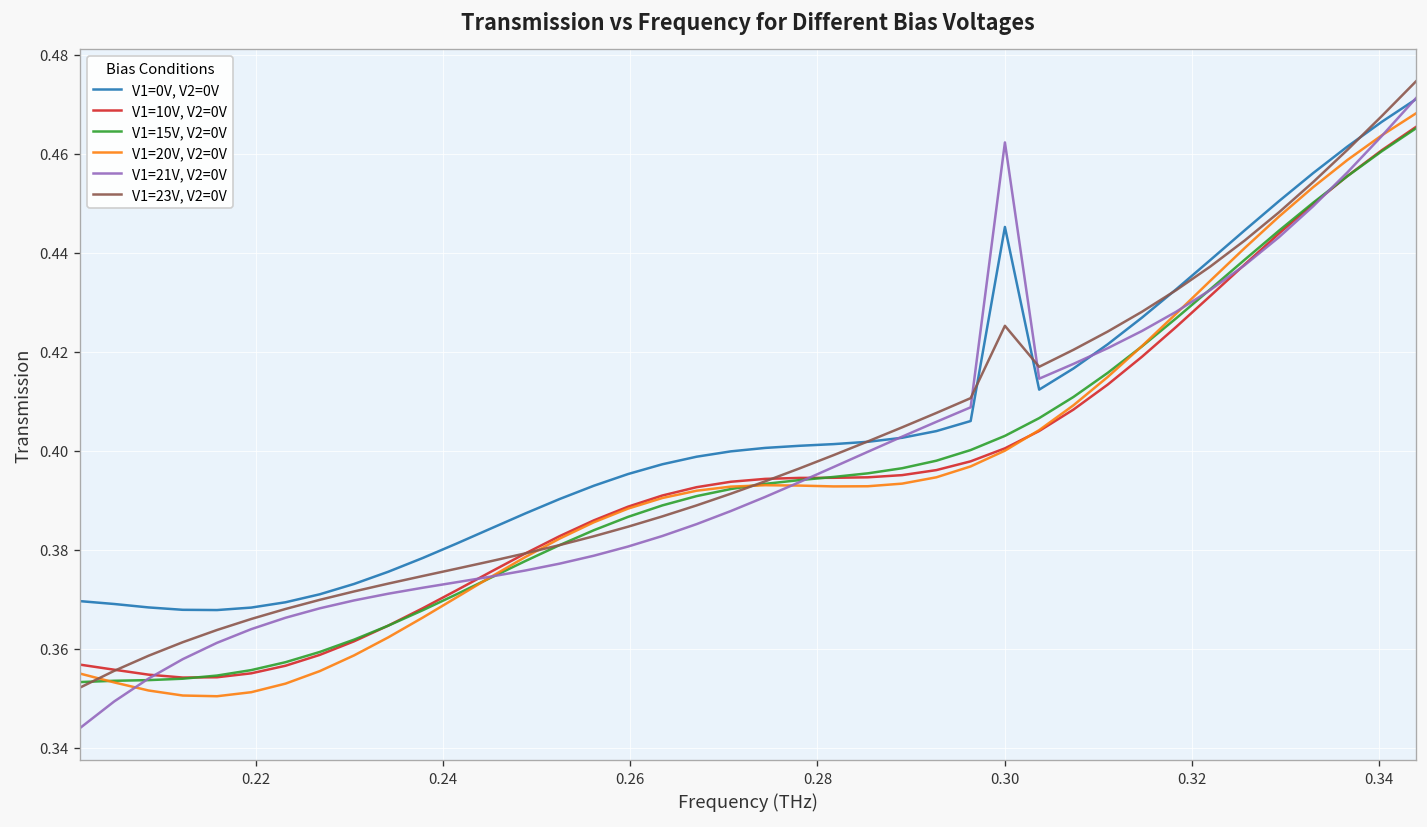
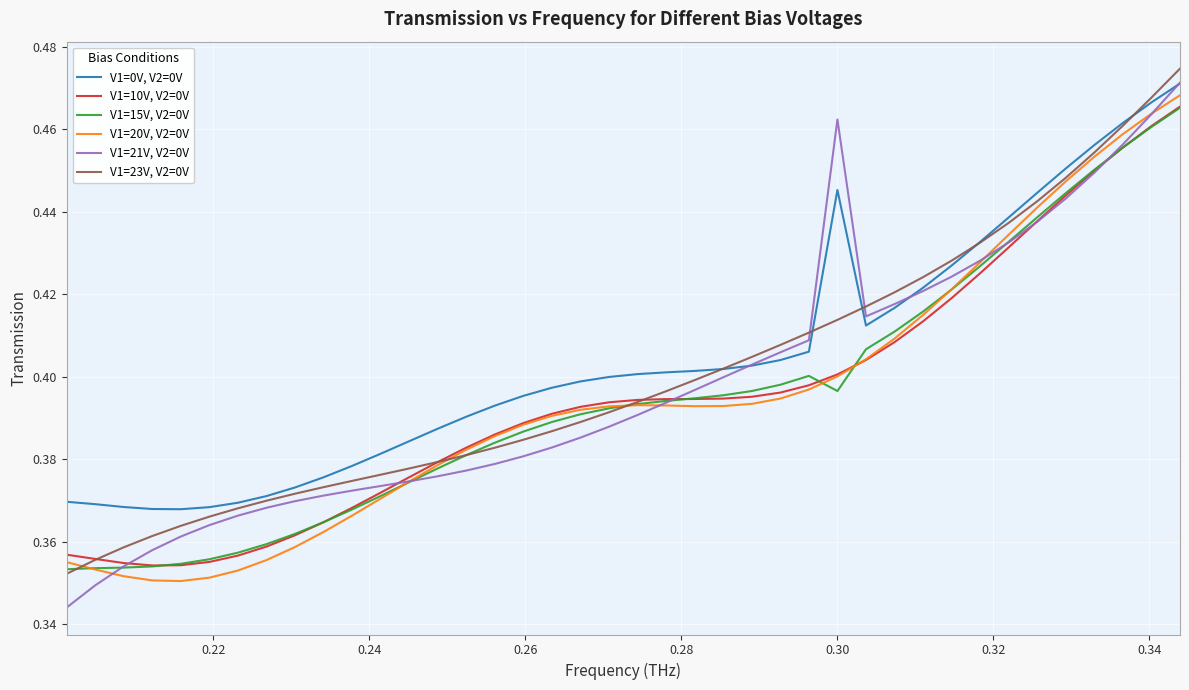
V1=15V, V2=0V, 0.30: 0.403 -> 0.396
V1=23V, V2=0V, 0.30: 0.425 -> 0.414
